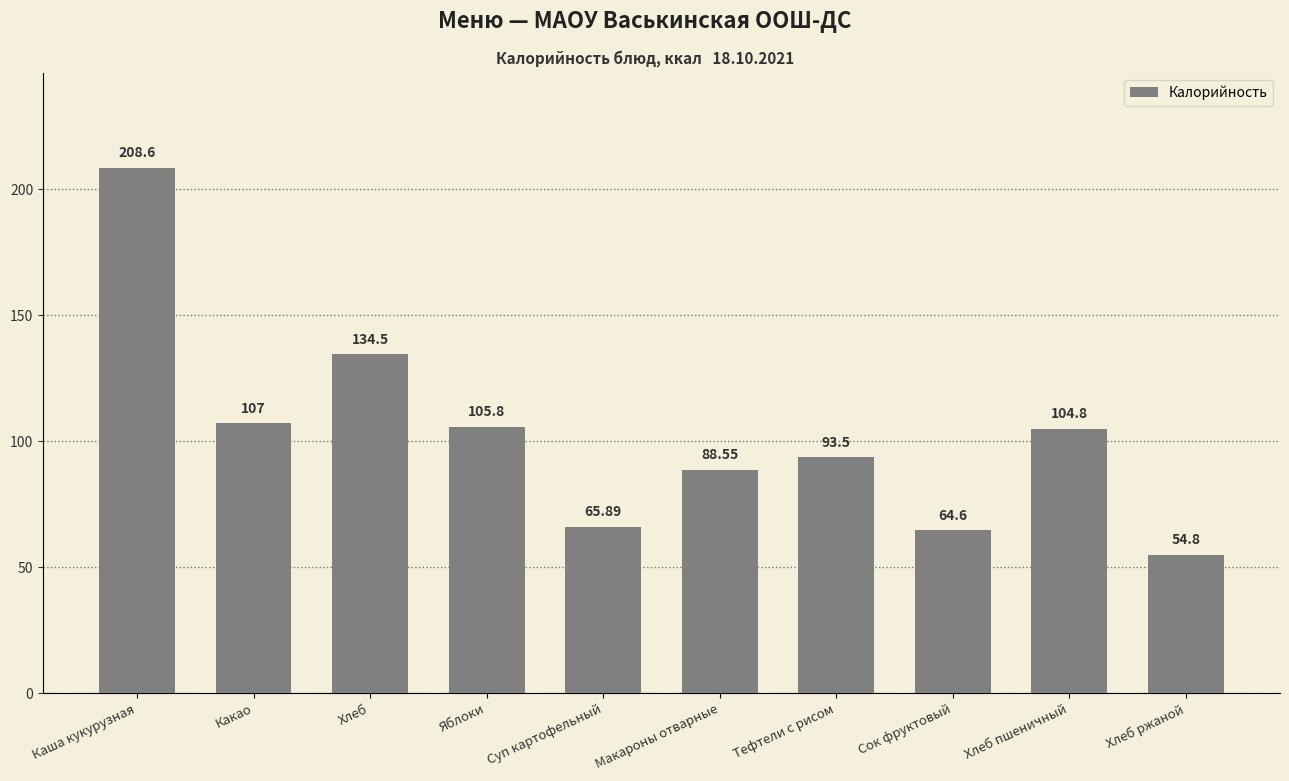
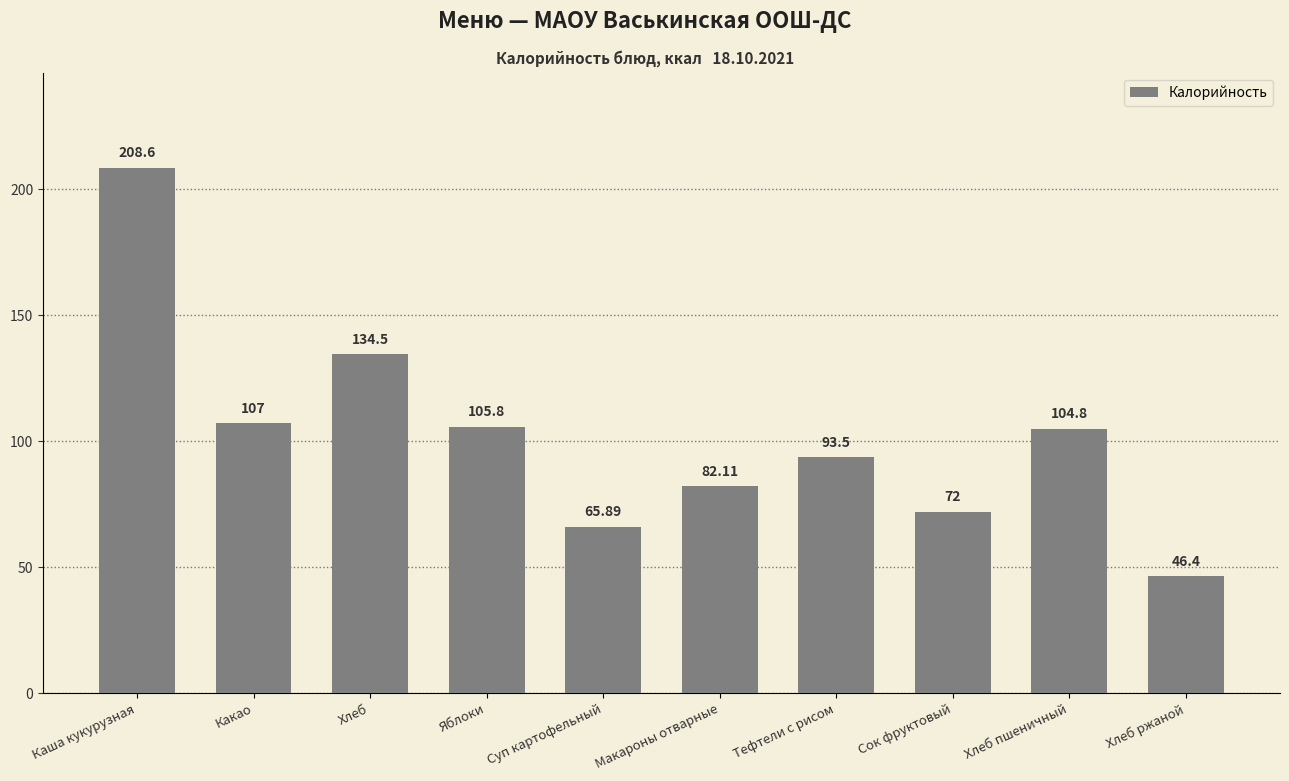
Макароны отварные: 88.55 -> 82.11
Сок фруктовый: 64.6 -> 72
Хлеб ржаной: 54.8 -> 46.4
